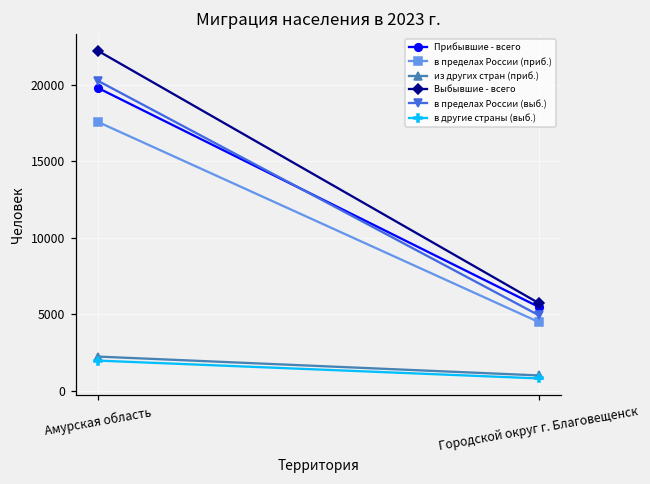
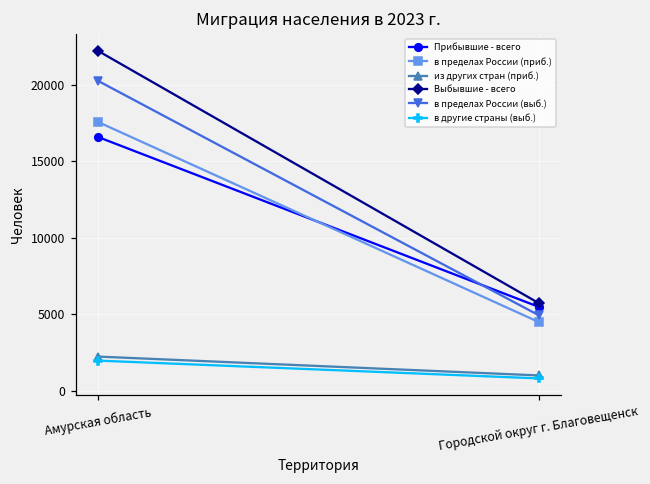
Прибывшие - всего, Амурская область: 19800 -> 16600
